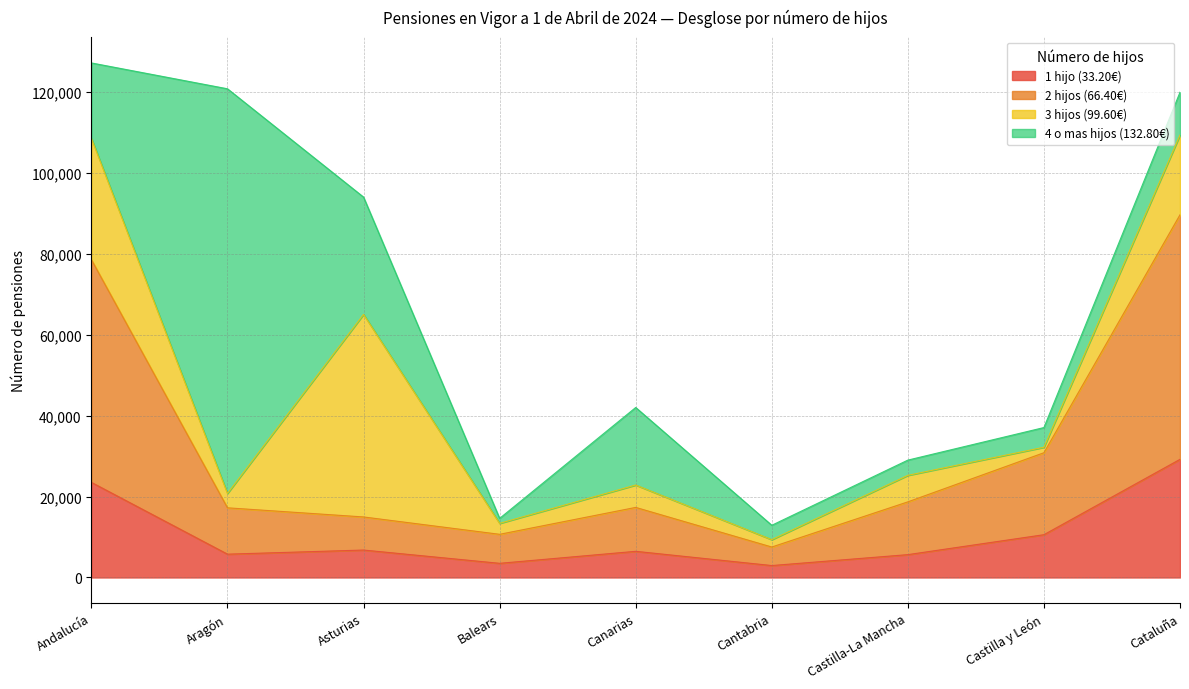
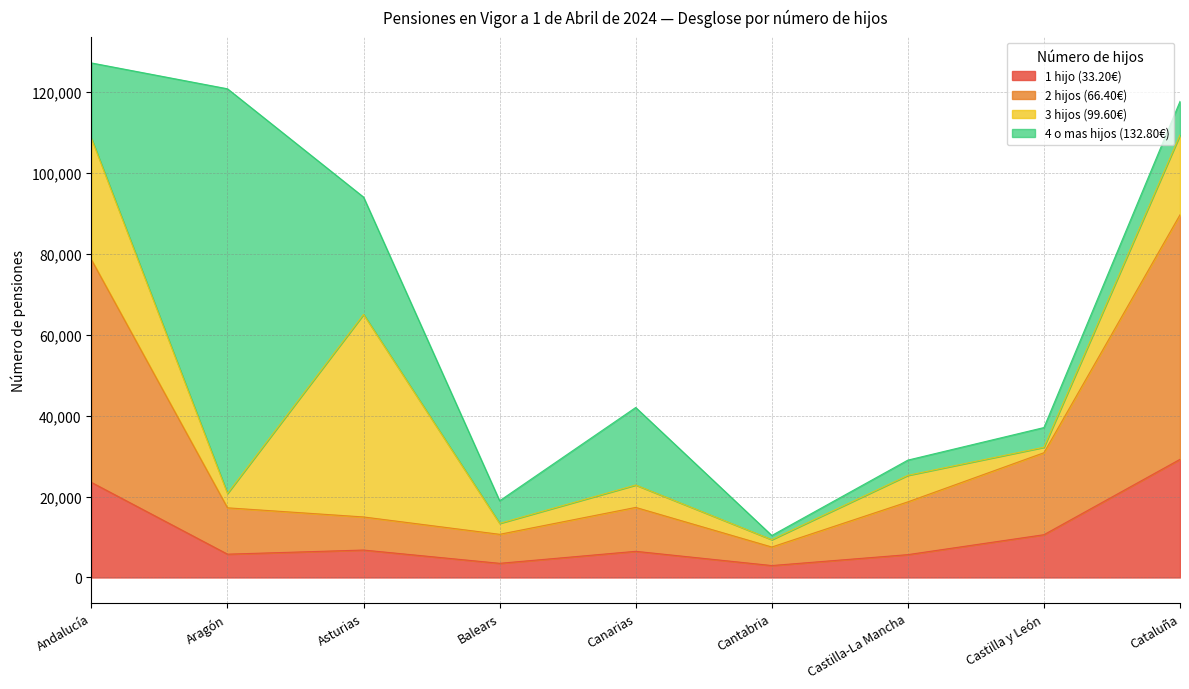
4 o mas hijos (132.80€), Balears: 1,000 -> 6,000
4 o mas hijos (132.80€), Cantabria: 4,000 -> 1,000
4 o mas hijos (132.80€), Cataluña: 11,000 -> 8,000
